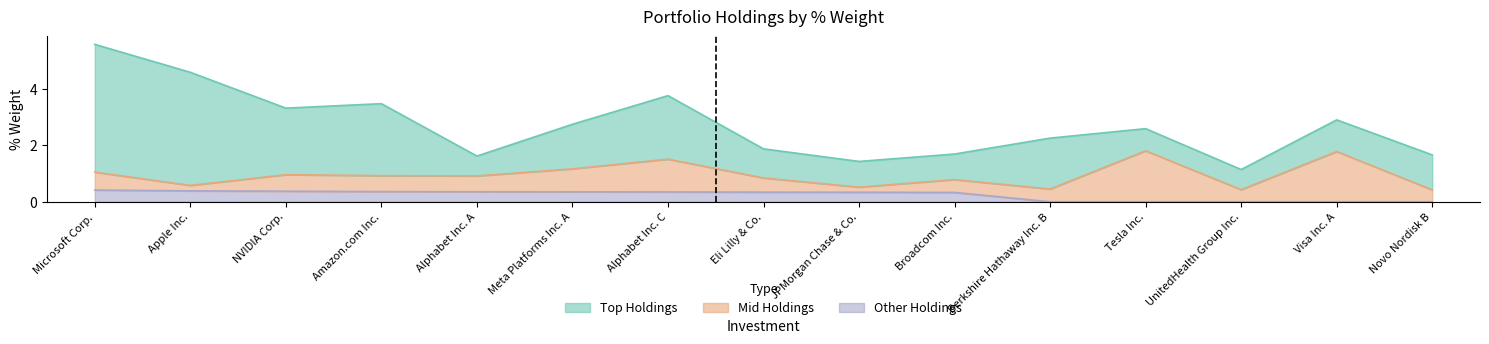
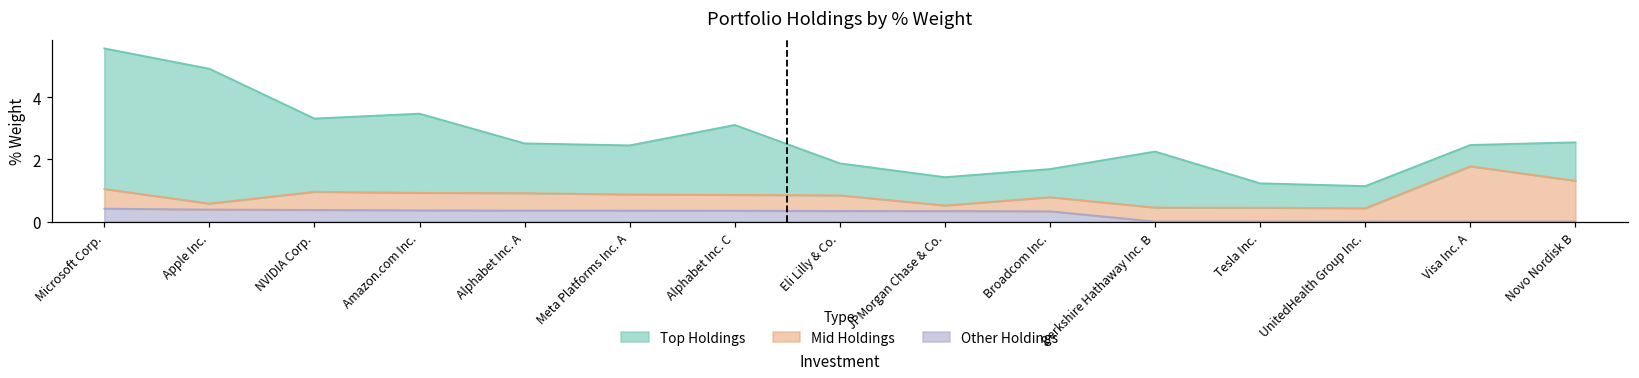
Top Holdings, Apple Inc.: 4.0 -> 4.3
Top Holdings, Alphabet Inc. A: 0.7 -> 1.6
Mid Holdings, Meta Platforms Inc. A: 0.8 -> 0.5
Mid Holdings, Alphabet Inc. C: 1.2 -> 0.5
Mid Holdings, Tesla Inc.: 1.8 -> 0.4
Top Holdings, Visa Inc. A: 1.1 -> 0.7
Mid Holdings, Novo Nordisk B: 0.4 -> 1.3
